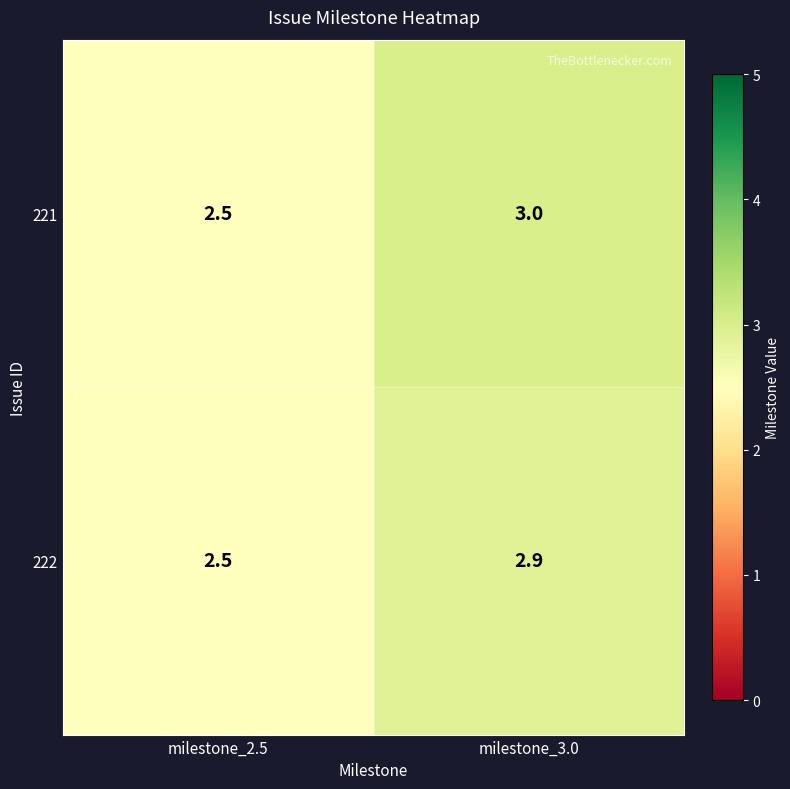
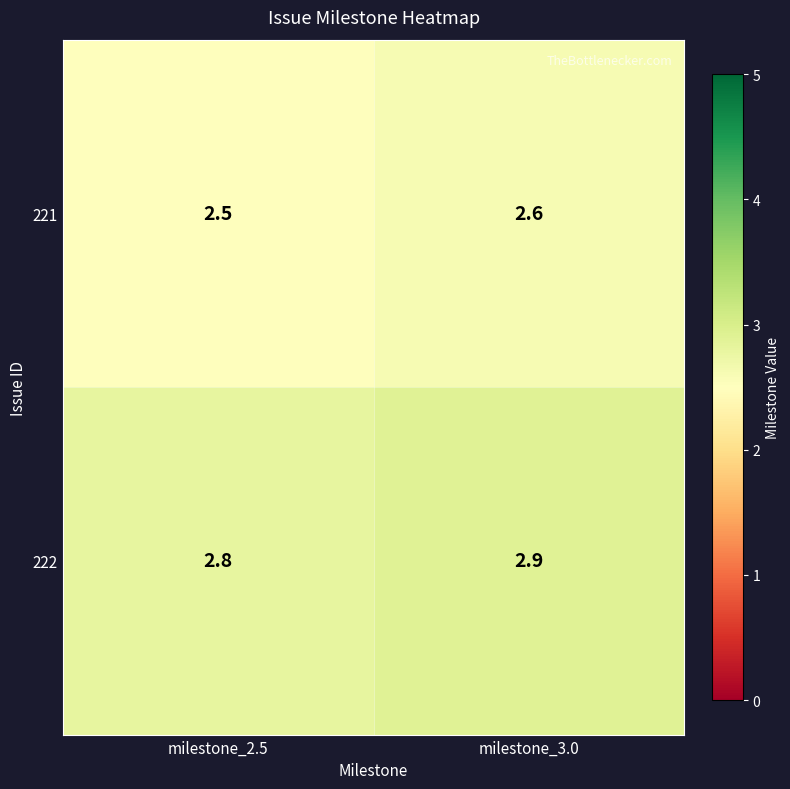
221, milestone_3.0: 3.0 -> 2.6
222, milestone_2.5: 2.5 -> 2.8
